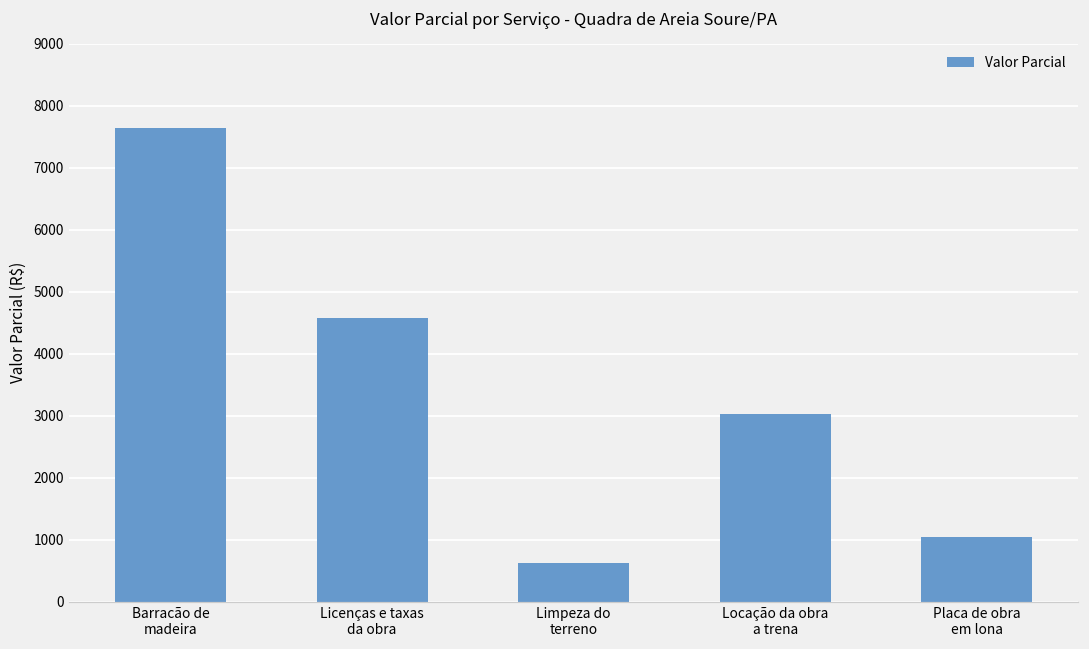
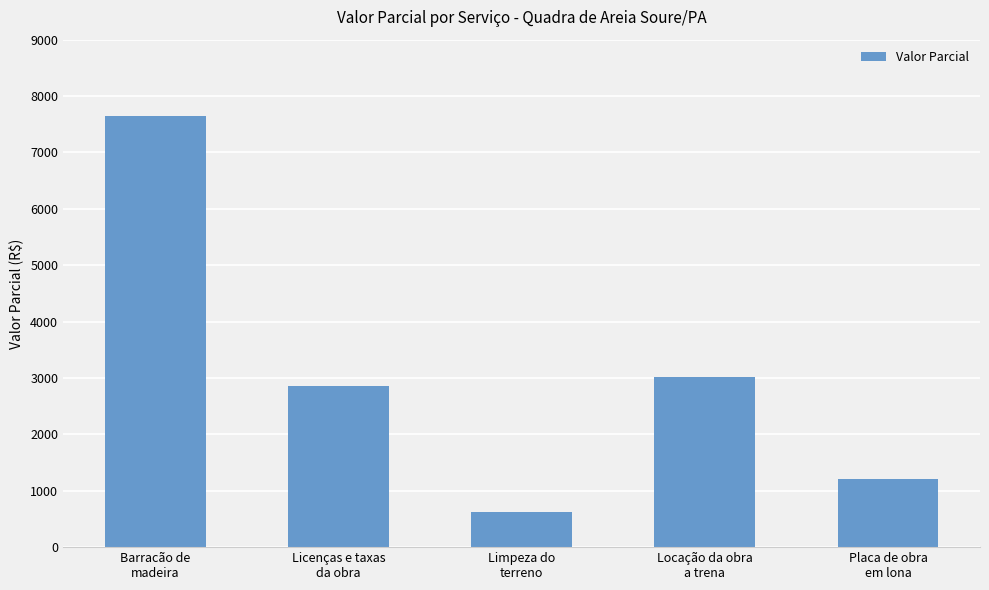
Licenças e taxas da obra: 4600 -> 2900
Placa de obra em lona: 1000 -> 1200
